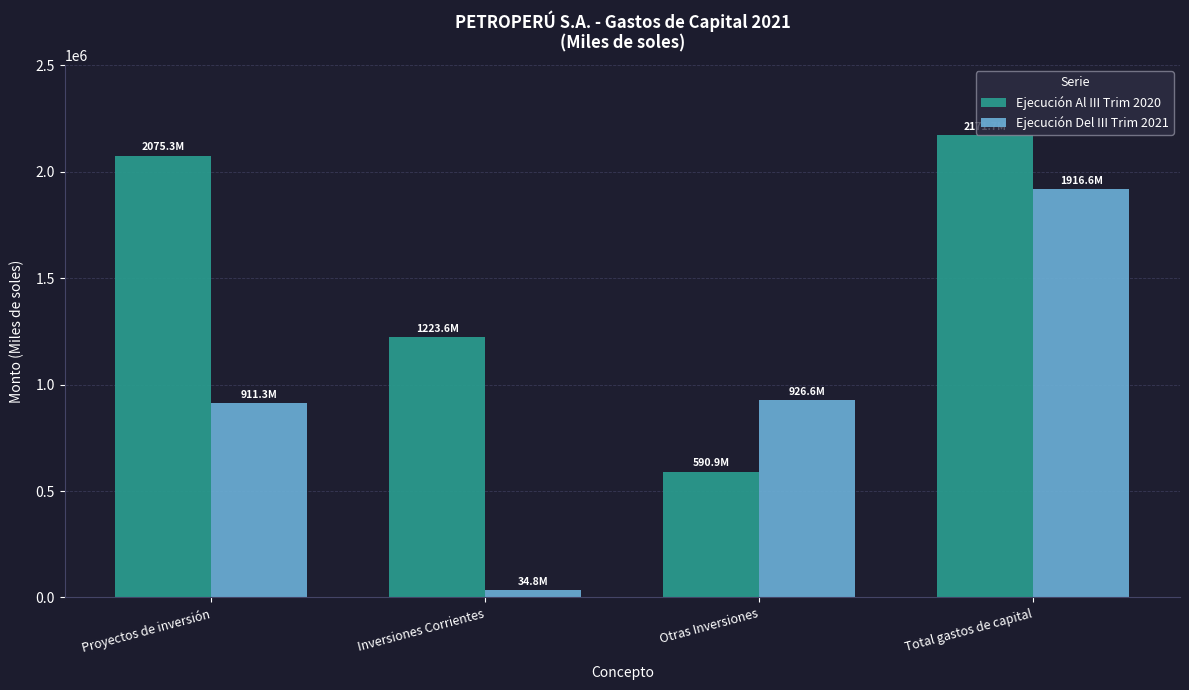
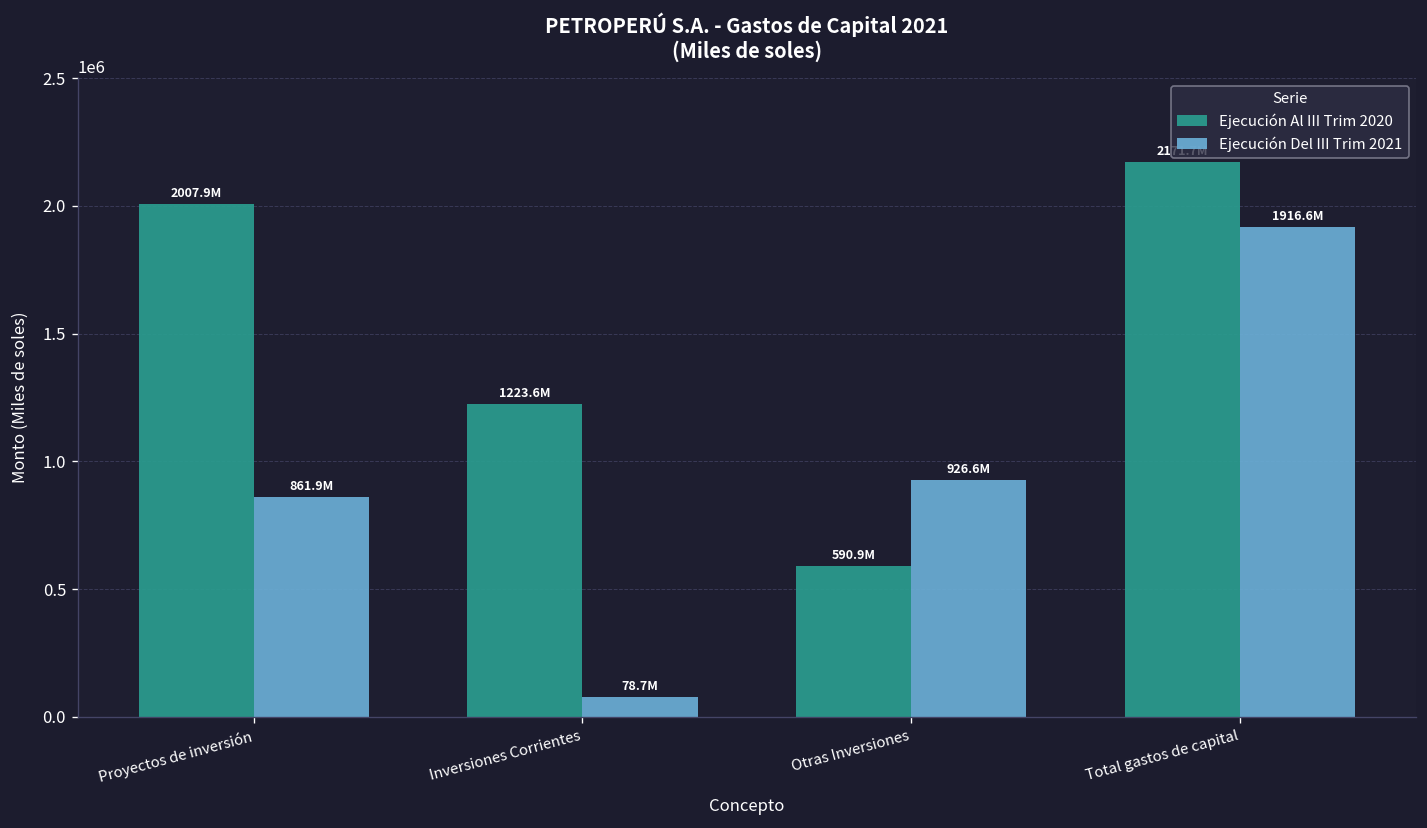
Ejecución Al III Trim 2020, Proyectos de inversión: 2075.3M -> 2007.9M
Ejecución Del III Trim 2021, Proyectos de inversión: 911.3M -> 861.9M
Ejecución Del III Trim 2021, Inversiones Corrientes: 34.8M -> 78.7M
